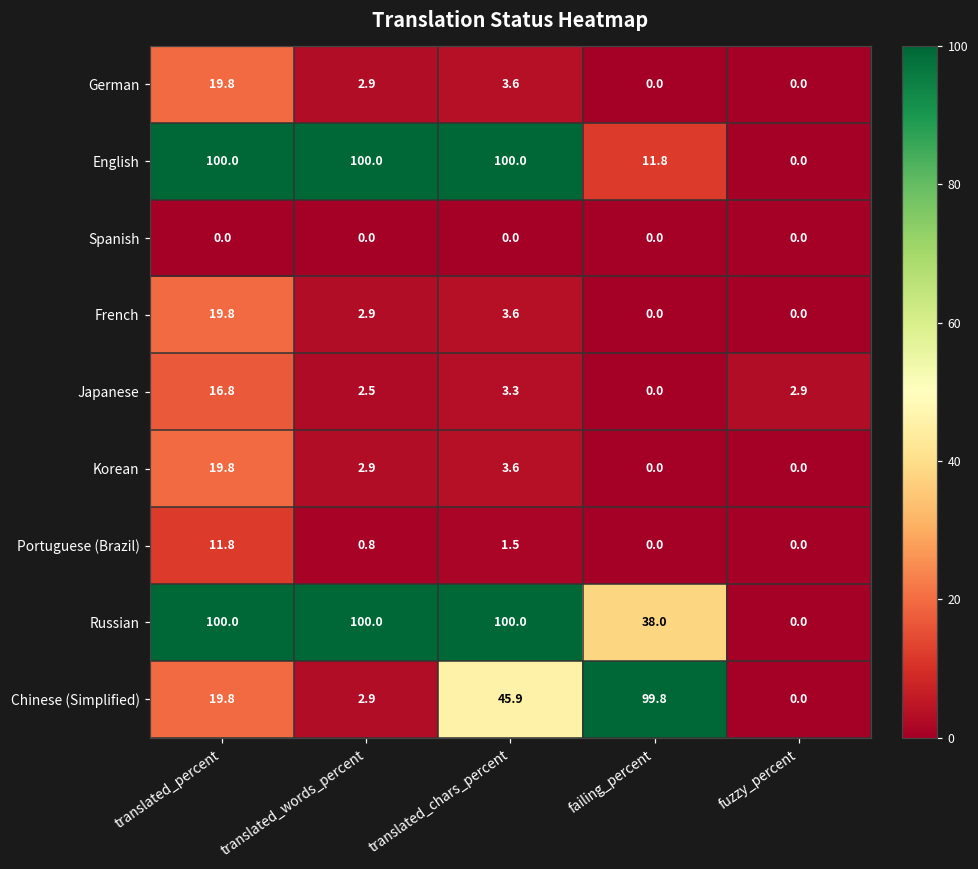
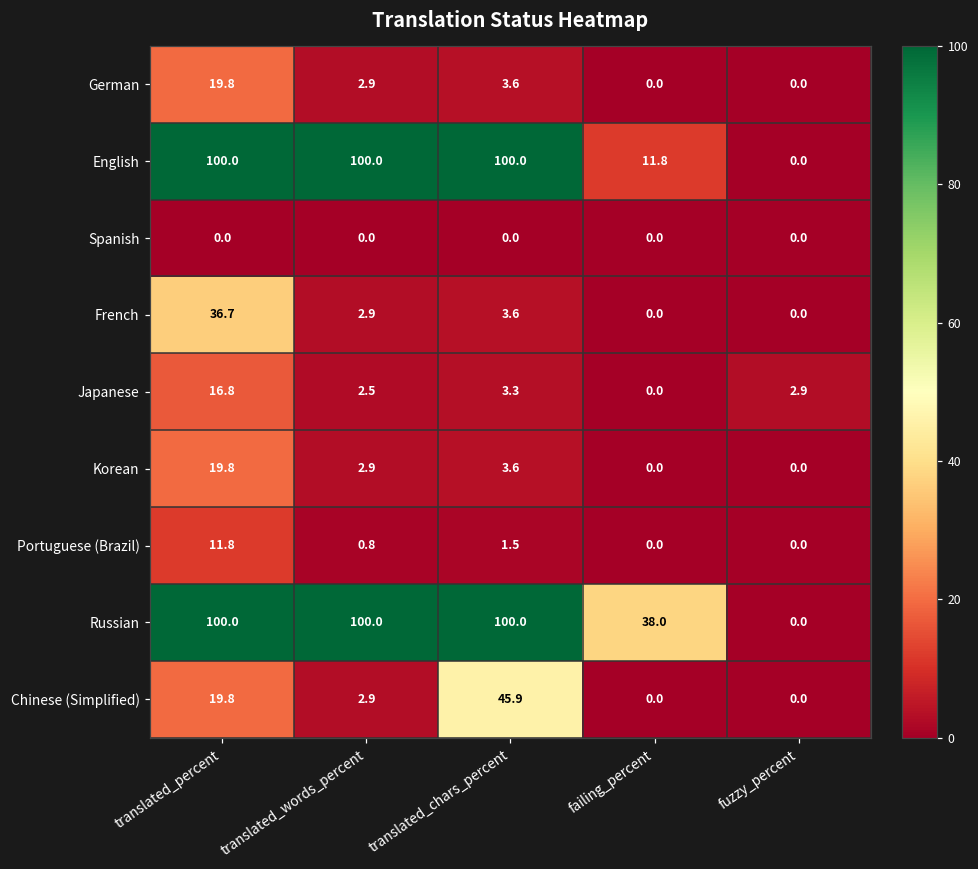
French, translated_percent: 19.8 -> 36.7
Chinese (Simplified), failing_percent: 99.8 -> 0.0
